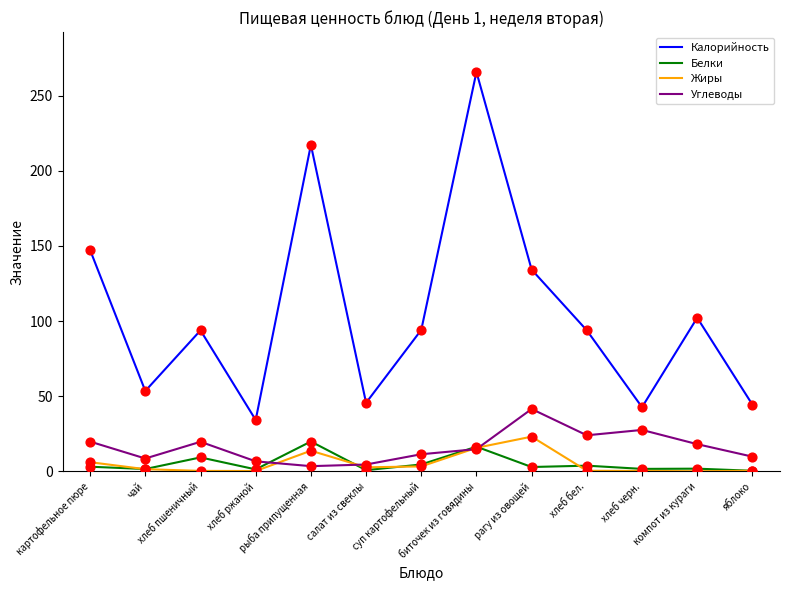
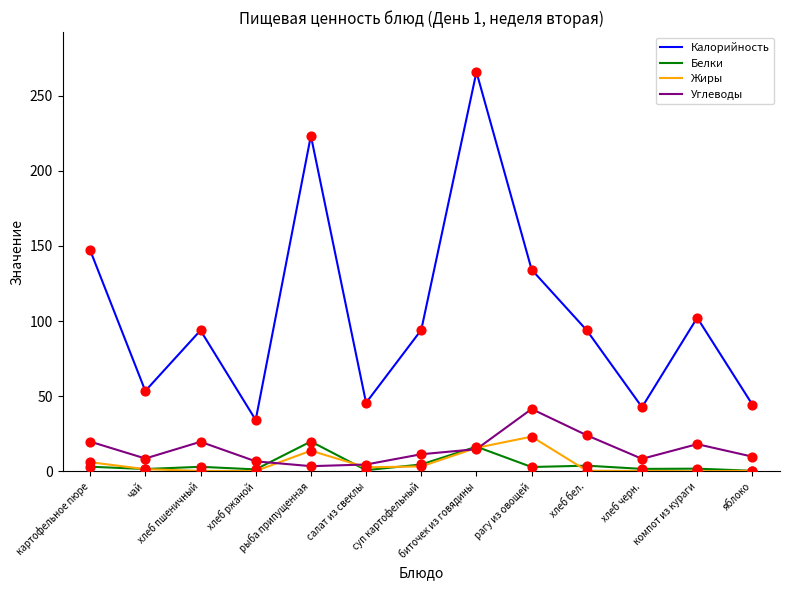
Белки, хлеб пшеничный: 9 -> 3
Калорийность, рыба припущенная: 217 -> 223
Углеводы, хлеб черн.: 28 -> 8
